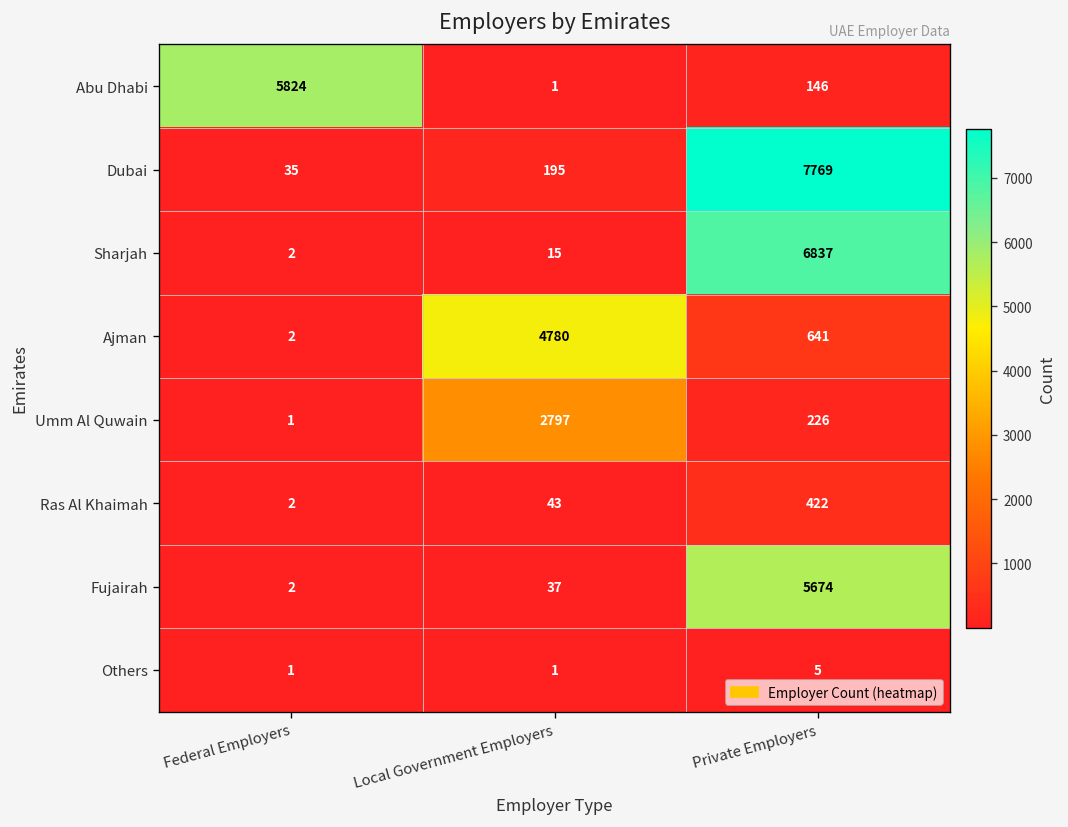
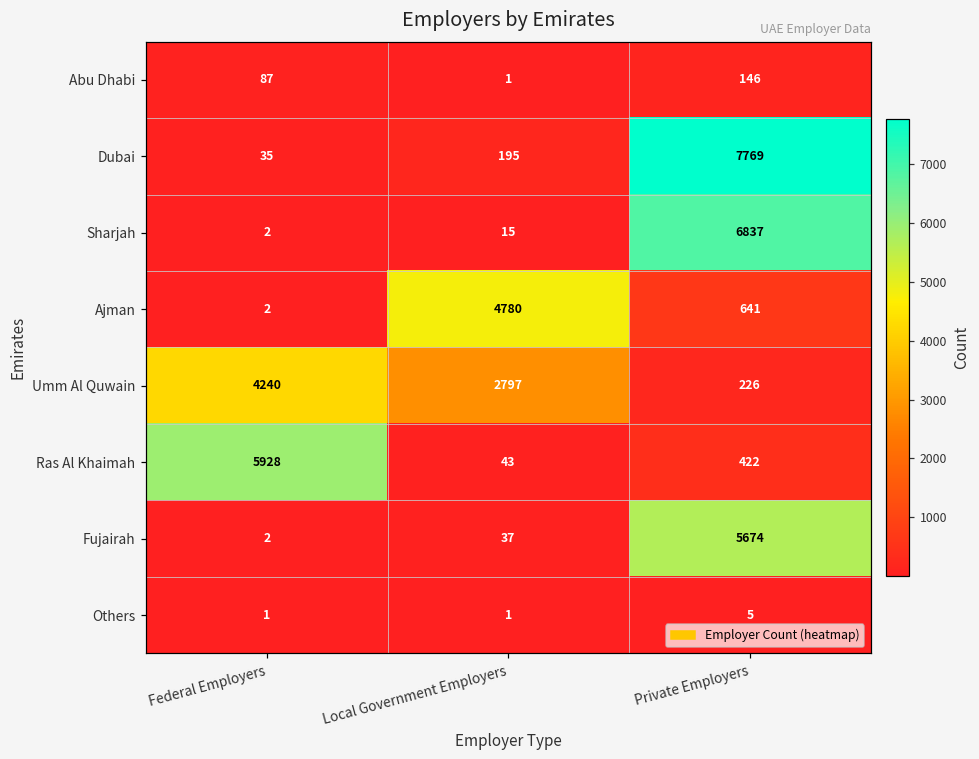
Abu Dhabi, Federal Employers: 5824 -> 87
Umm Al Quwain, Federal Employers: 1 -> 4240
Ras Al Khaimah, Federal Employers: 2 -> 5928
